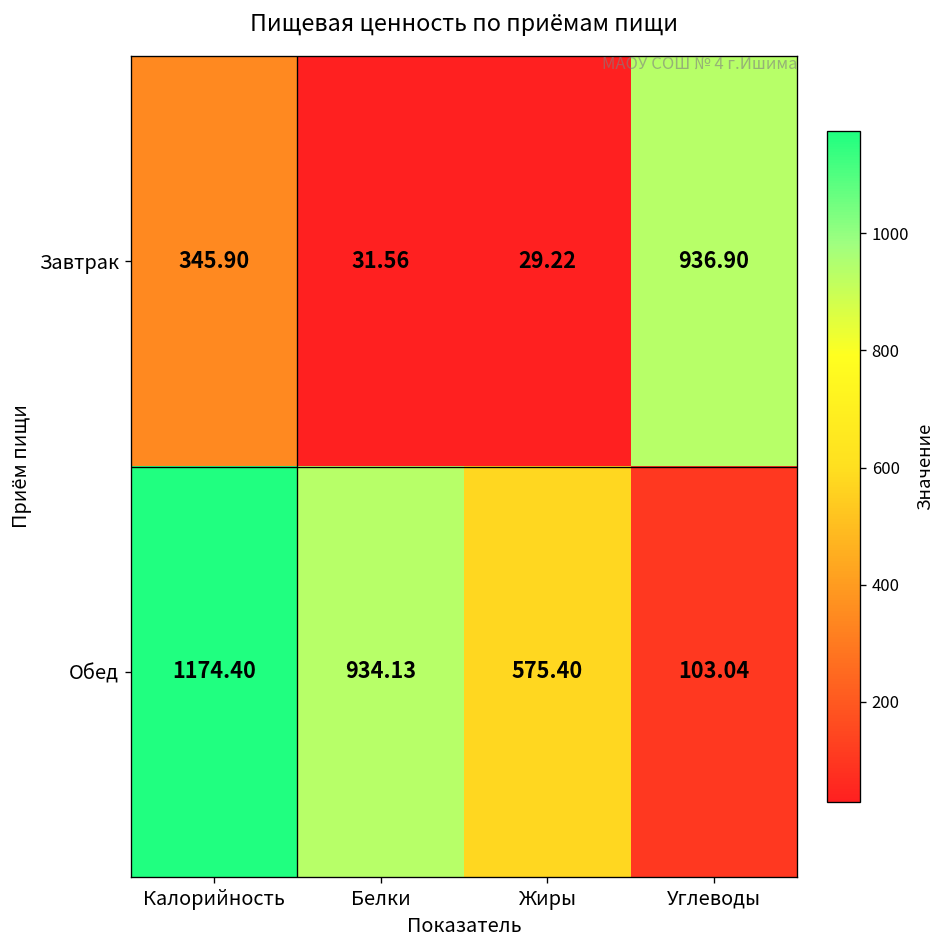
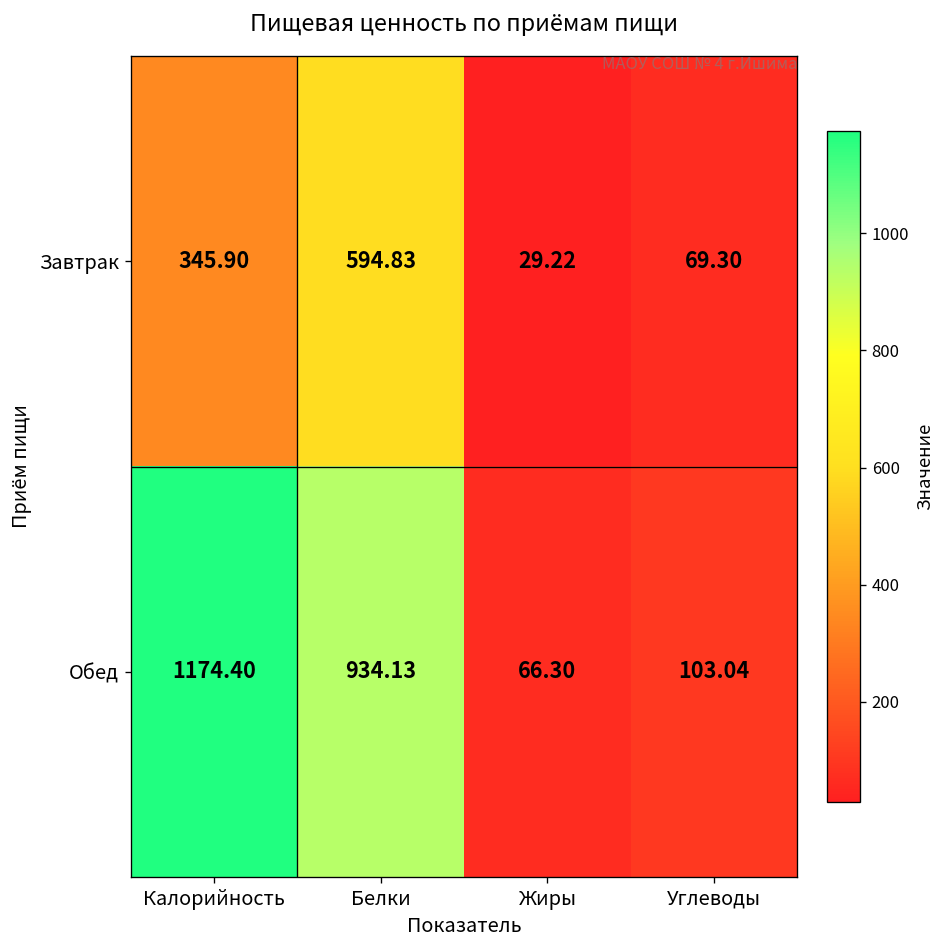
Завтрак, Белки: 31.56 -> 594.83
Завтрак, Углеводы: 936.90 -> 69.30
Обед, Жиры: 575.40 -> 66.30
